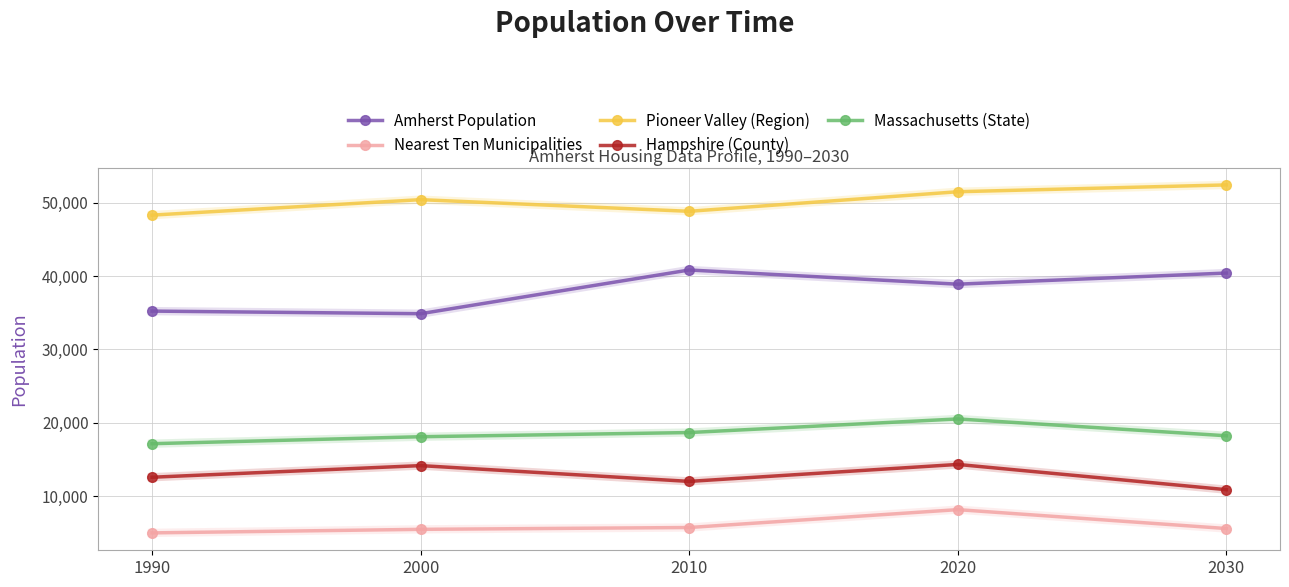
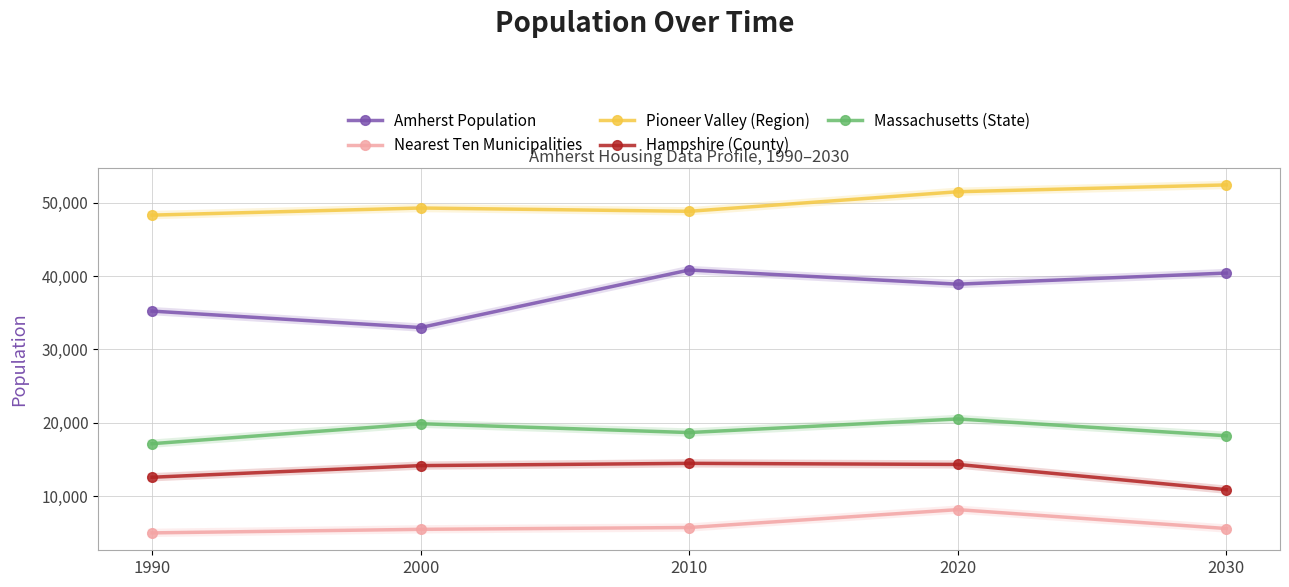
Amherst Population, 2000: 35,000 -> 33,000
Pioneer Valley (Region), 2000: 50,000 -> 49,000
Massachusetts (State), 2000: 18,000 -> 20,000
Hampshire (County), 2010: 12,000 -> 14,000
